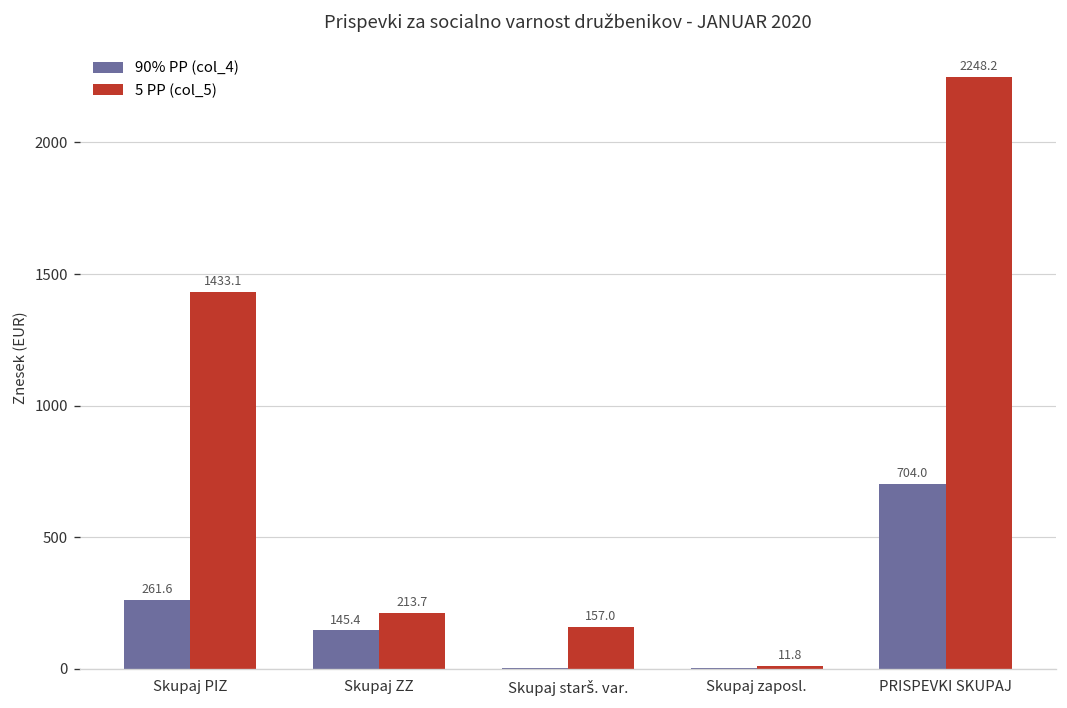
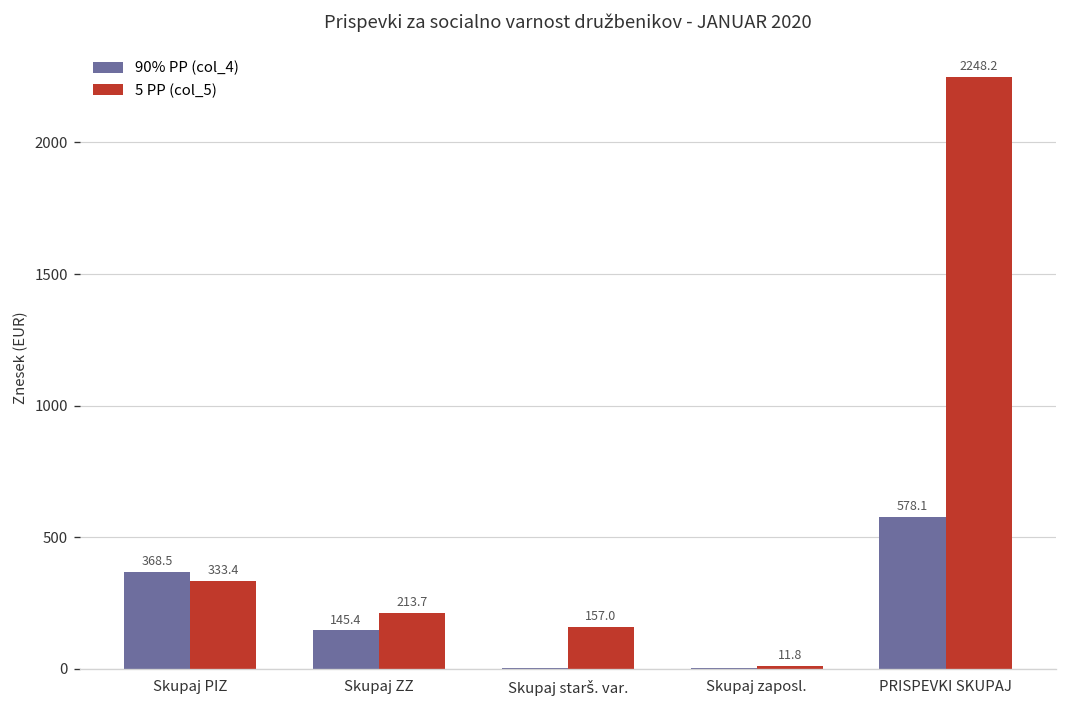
90% PP (col_4), Skupaj PIZ: 261.6 -> 368.5
5 PP (col_5), Skupaj PIZ: 1433.1 -> 333.4
90% PP (col_4), PRISPEVKI SKUPAJ: 704.0 -> 578.1
